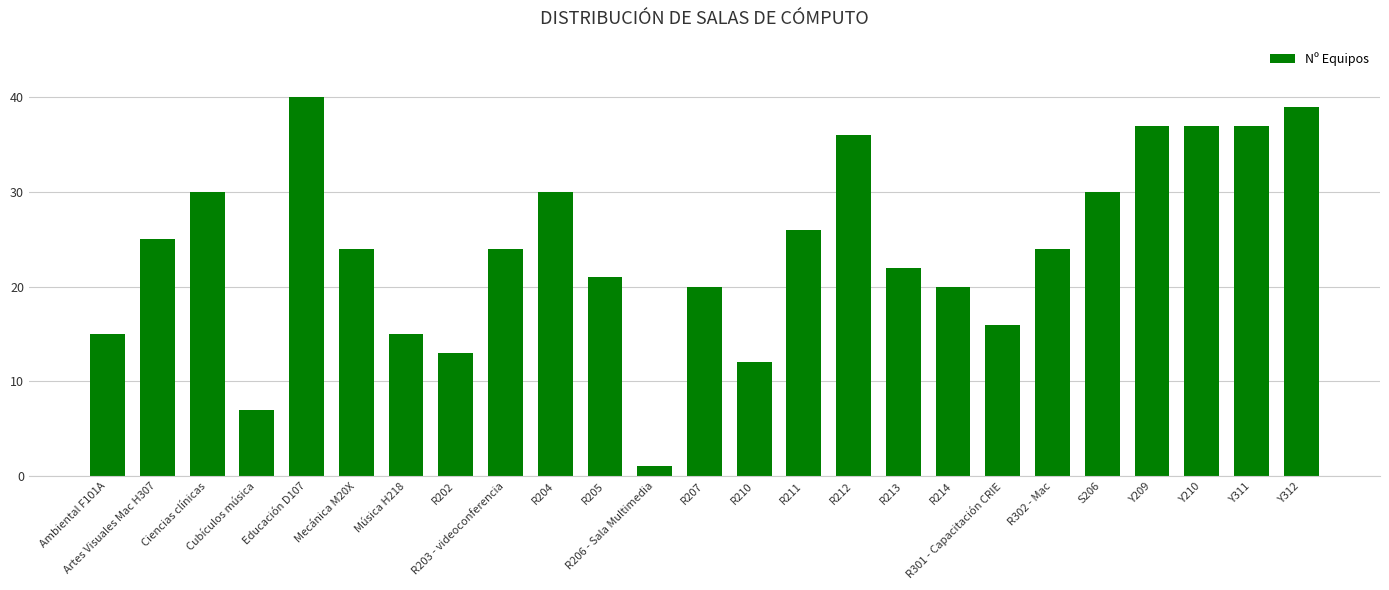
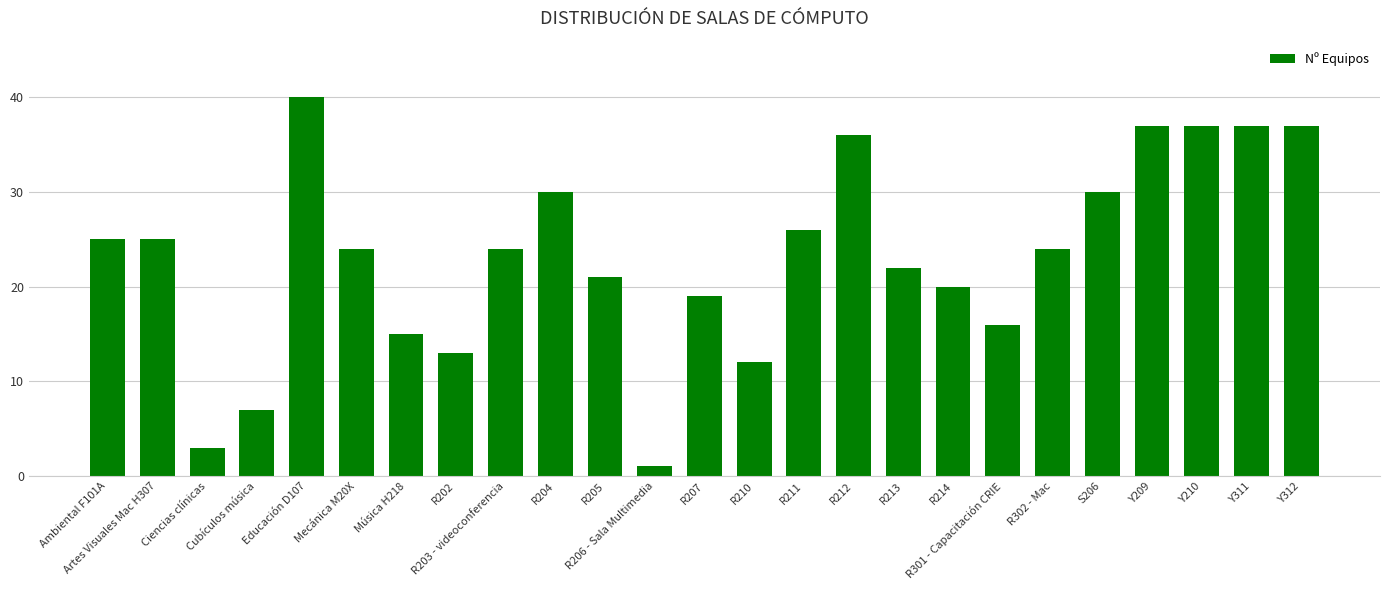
Ambiental F101A: 15 -> 25
Ciencias clínicas: 30 -> 3
R207: 20 -> 19
Y312: 39 -> 37
